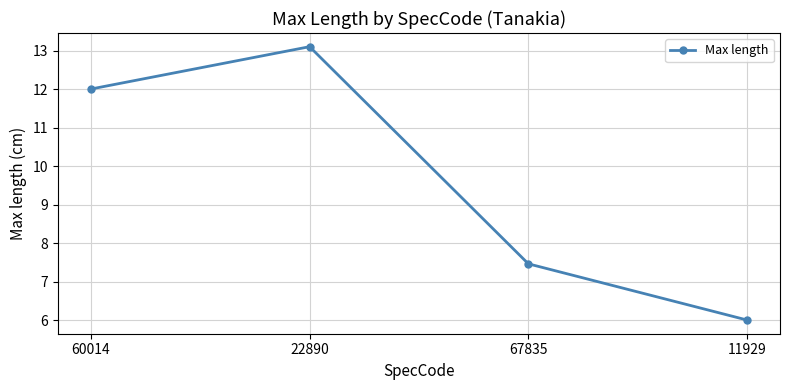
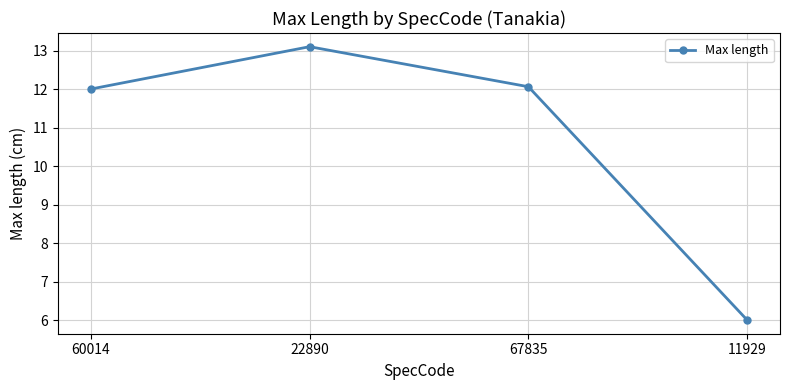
67835: 7.5 -> 12.1
